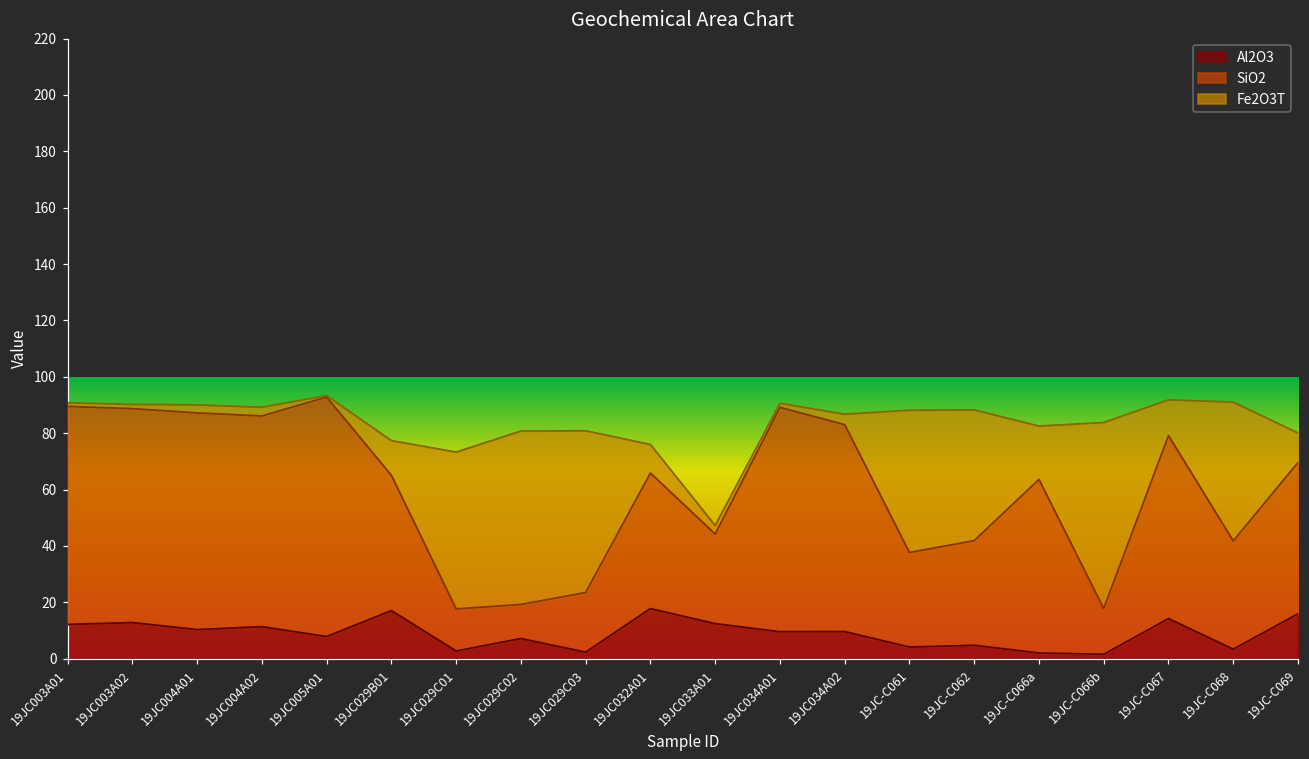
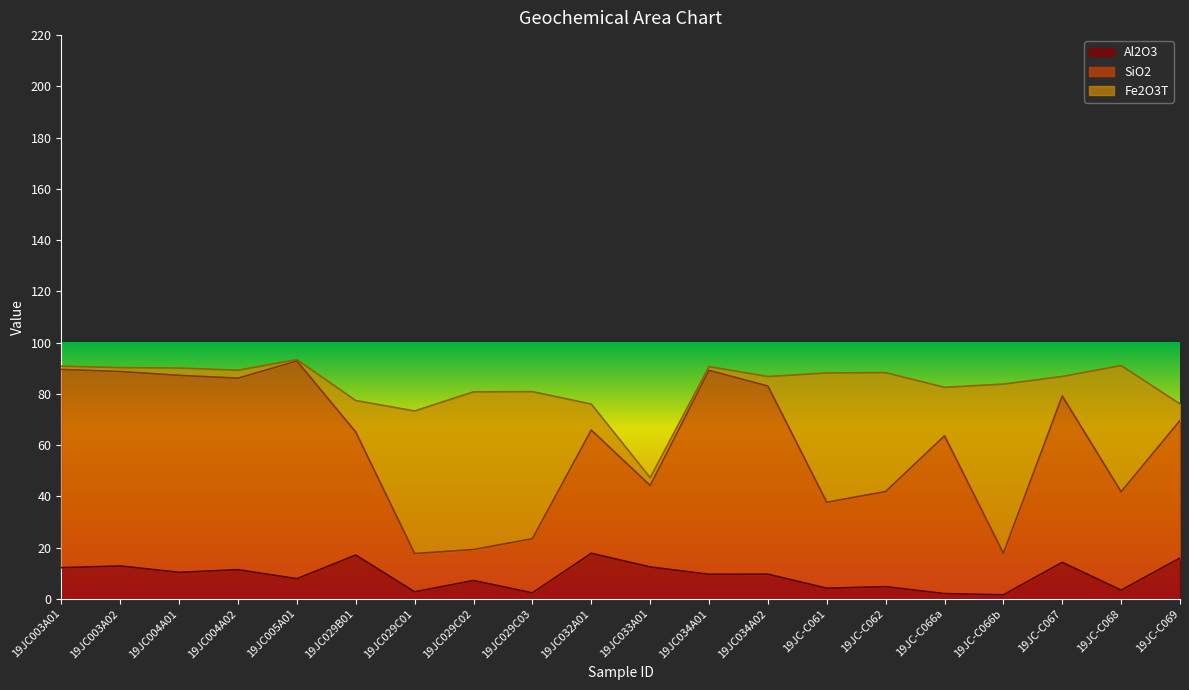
Fe2O3T, 19JC-C067: 13 -> 8
Fe2O3T, 19JC-C069: 10 -> 6
